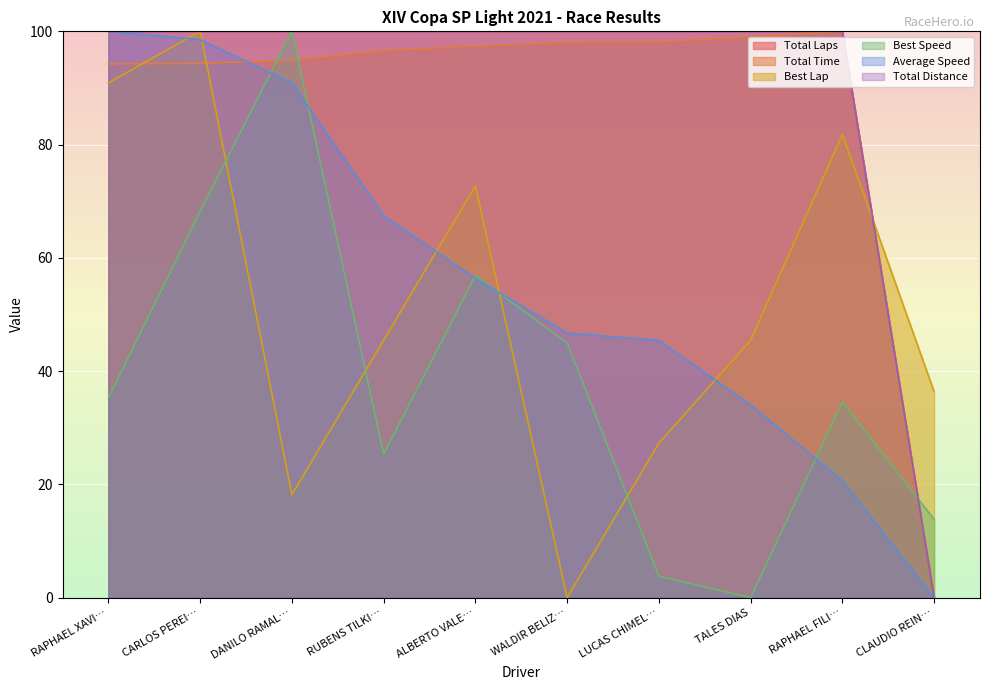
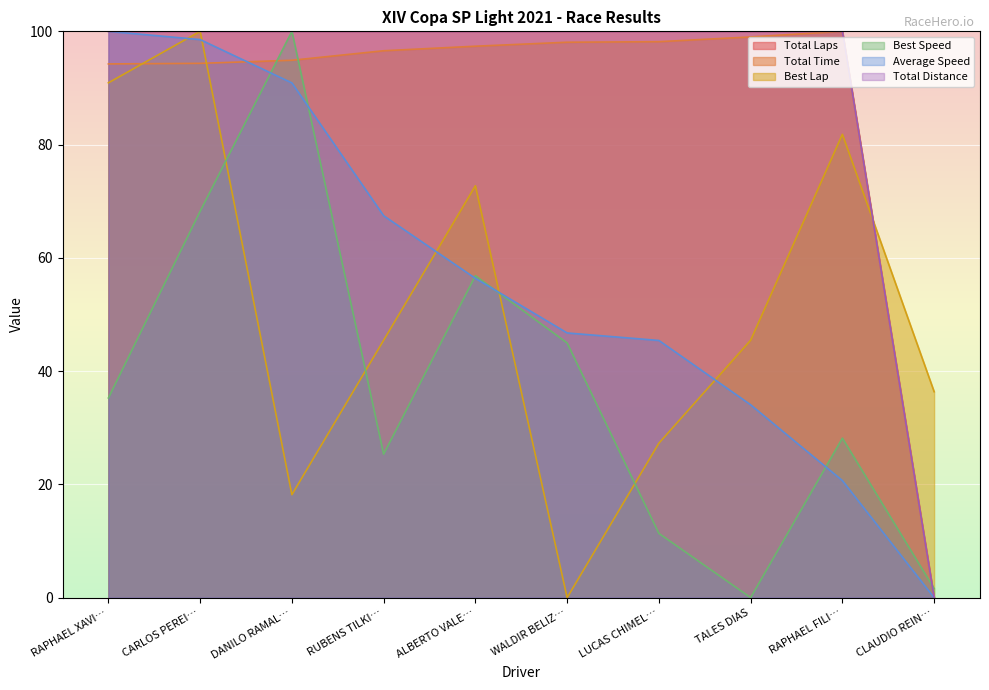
Best Speed, LUCAS CHIMEL…: 4 -> 11
Best Speed, RAPHAEL FILI…: 35 -> 28
Best Speed, CLAUDIO REIN…: 14 -> 2
